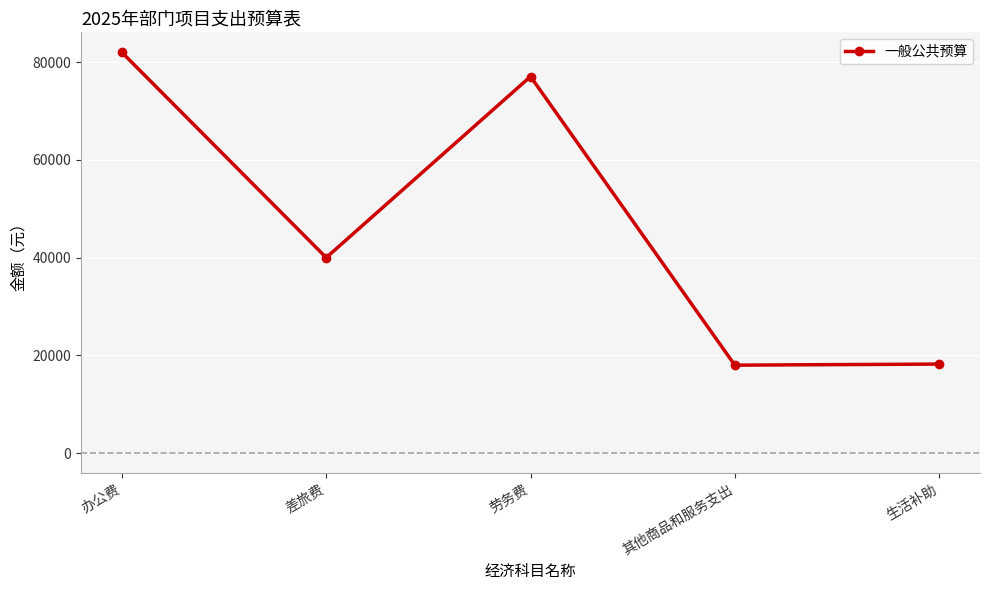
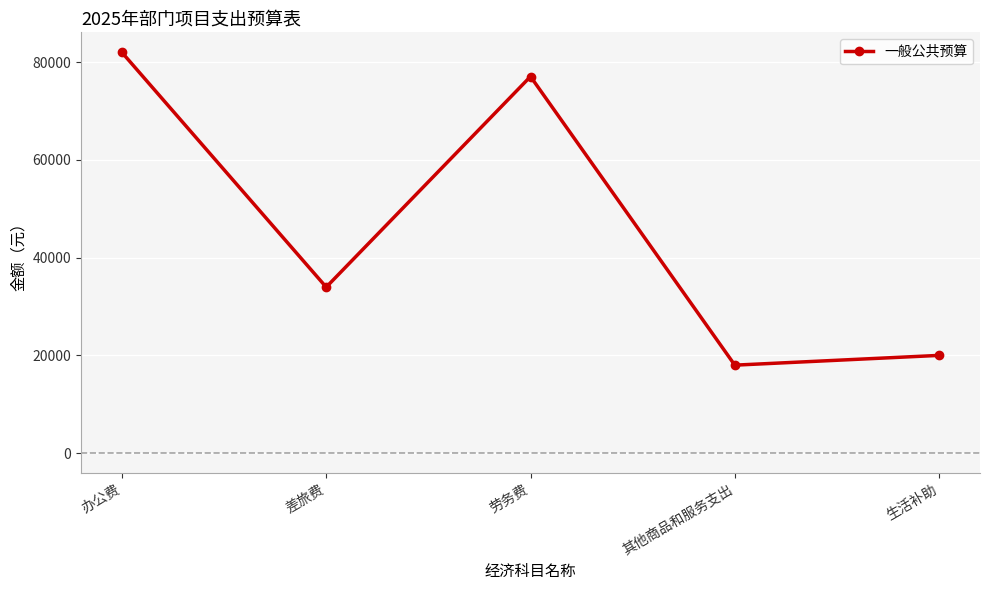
差旅费: 40000 -> 34000
生活补助: 18000 -> 20000
